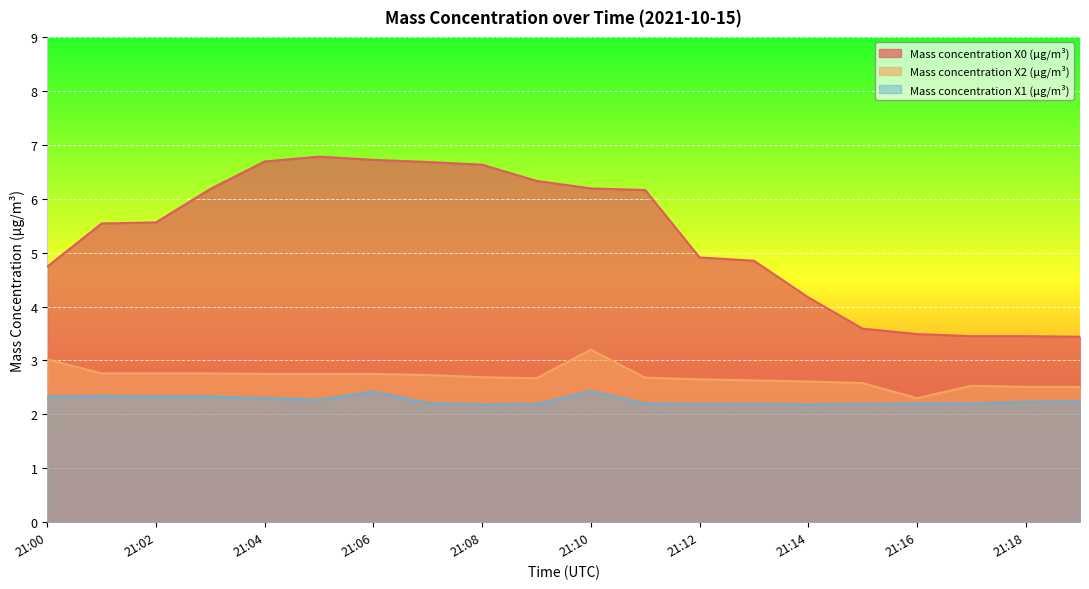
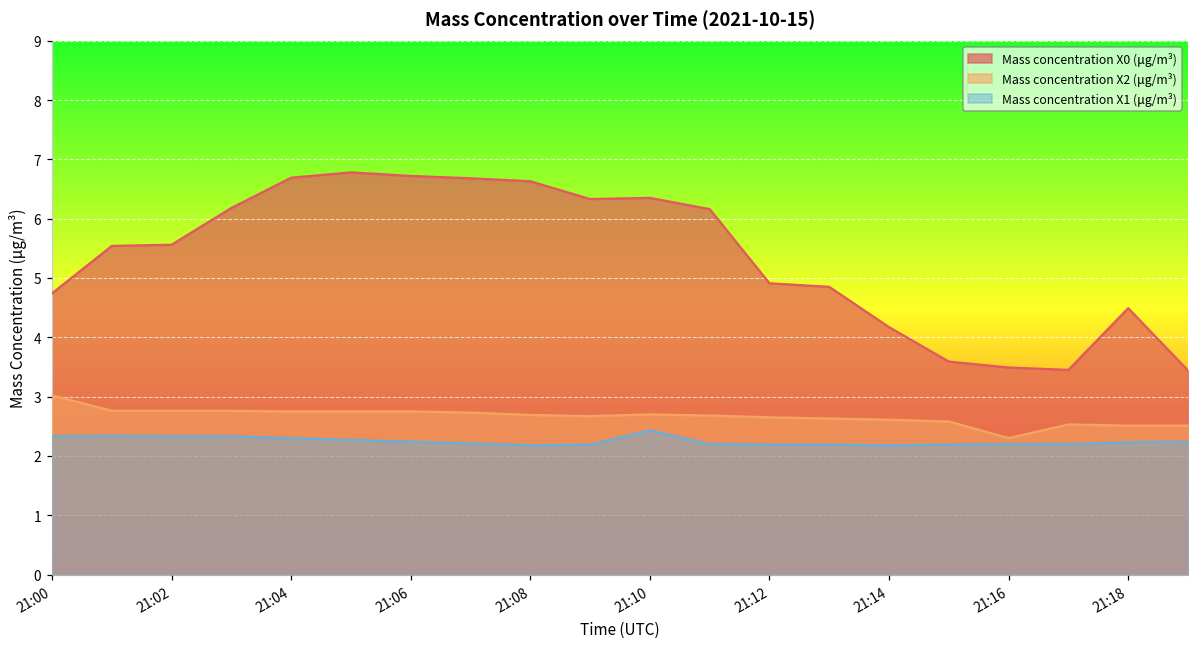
Mass concentration X1 (μg/m³), 21:06: 2.4 -> 2.2
Mass concentration X0 (μg/m³), 21:10: 6.2 -> 6.4
Mass concentration X2 (μg/m³), 21:10: 3.2 -> 2.7
Mass concentration X0 (μg/m³), 21:18: 3.5 -> 4.5
